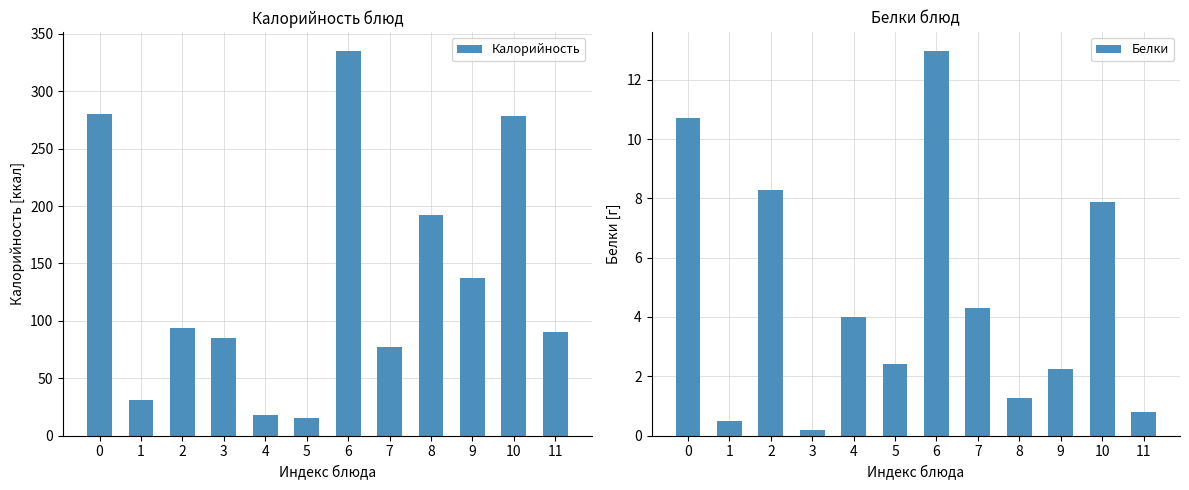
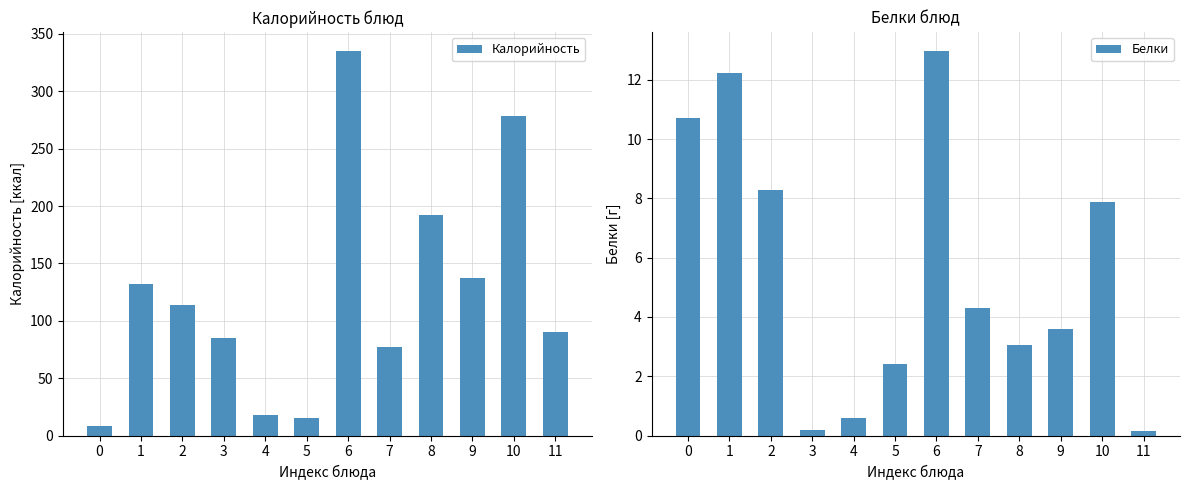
Калорийность блюд, 0: 280 -> 8
Калорийность блюд, 1: 31 -> 132
Калорийность блюд, 2: 93 -> 114
Белки блюд, 1: 0.5 -> 12.2
Белки блюд, 4: 4.0 -> 0.6
Белки блюд, 8: 1.3 -> 3.0
Белки блюд, 9: 2.2 -> 3.6
Белки блюд, 11: 0.8 -> 0.1
